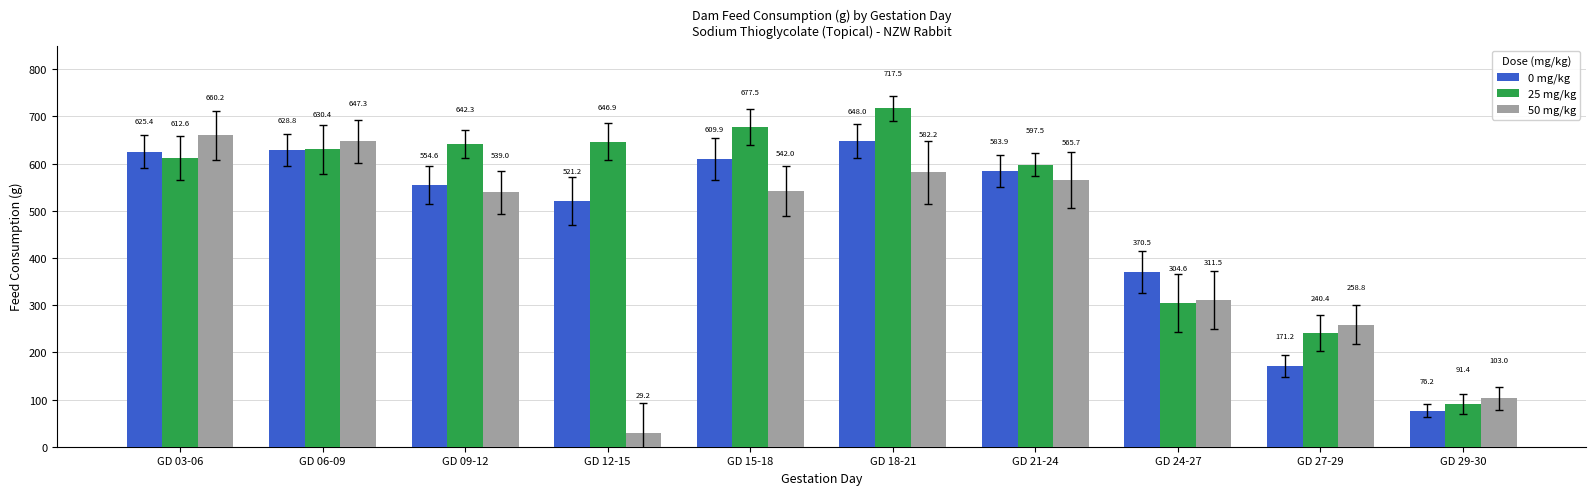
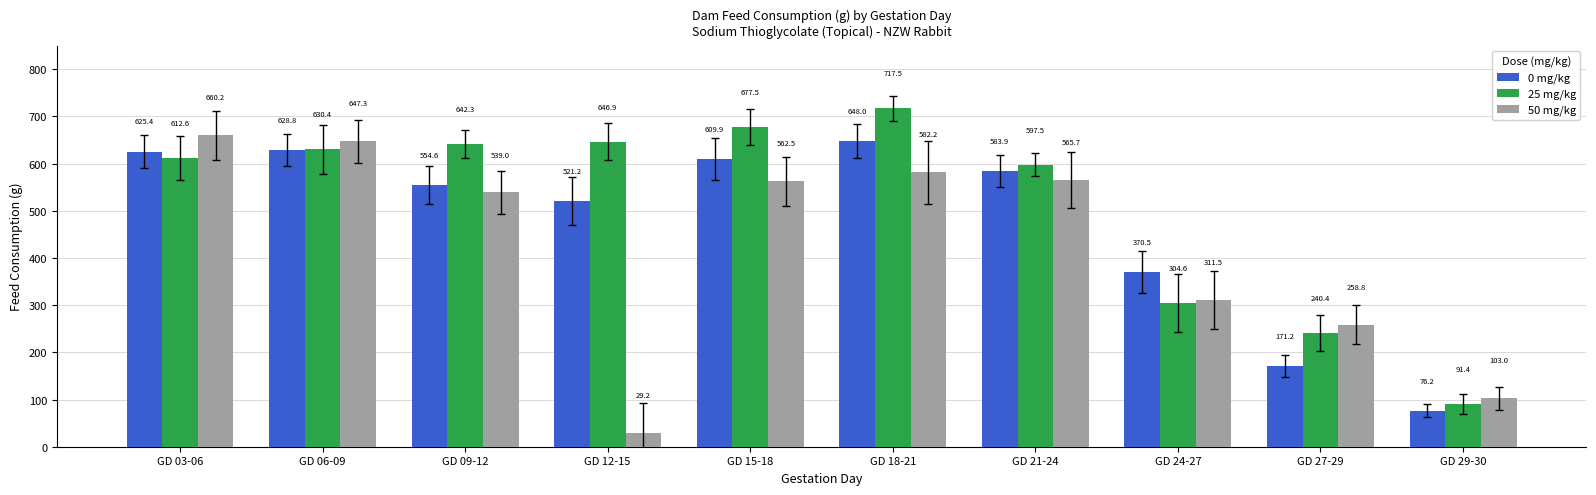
50 mg/kg, GD 15-18: 542.0 -> 562.5
